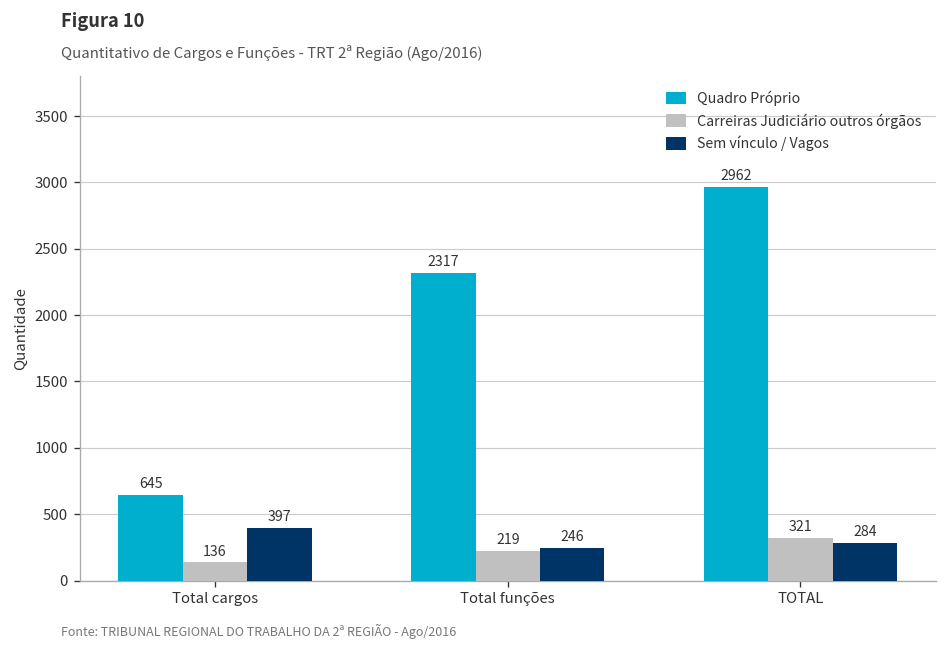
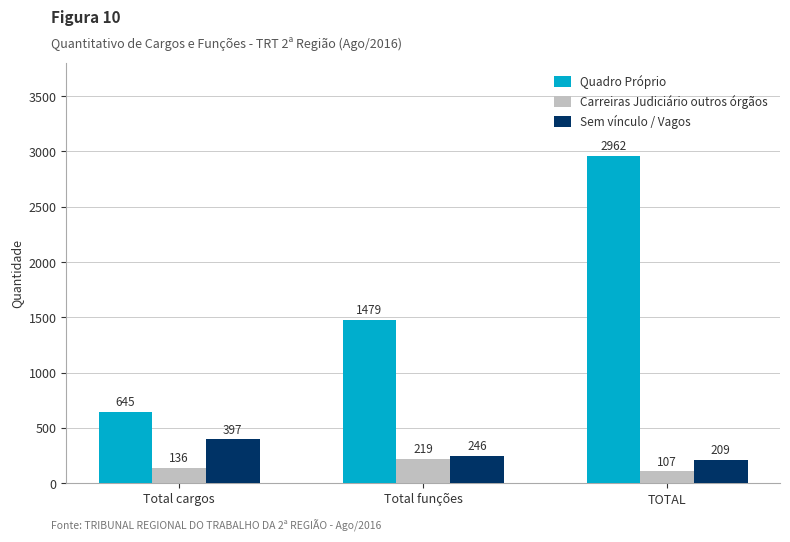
Quadro Próprio, Total funções: 2317 -> 1479
Carreiras Judiciário outros órgãos, TOTAL: 321 -> 107
Sem vínculo / Vagos, TOTAL: 284 -> 209
